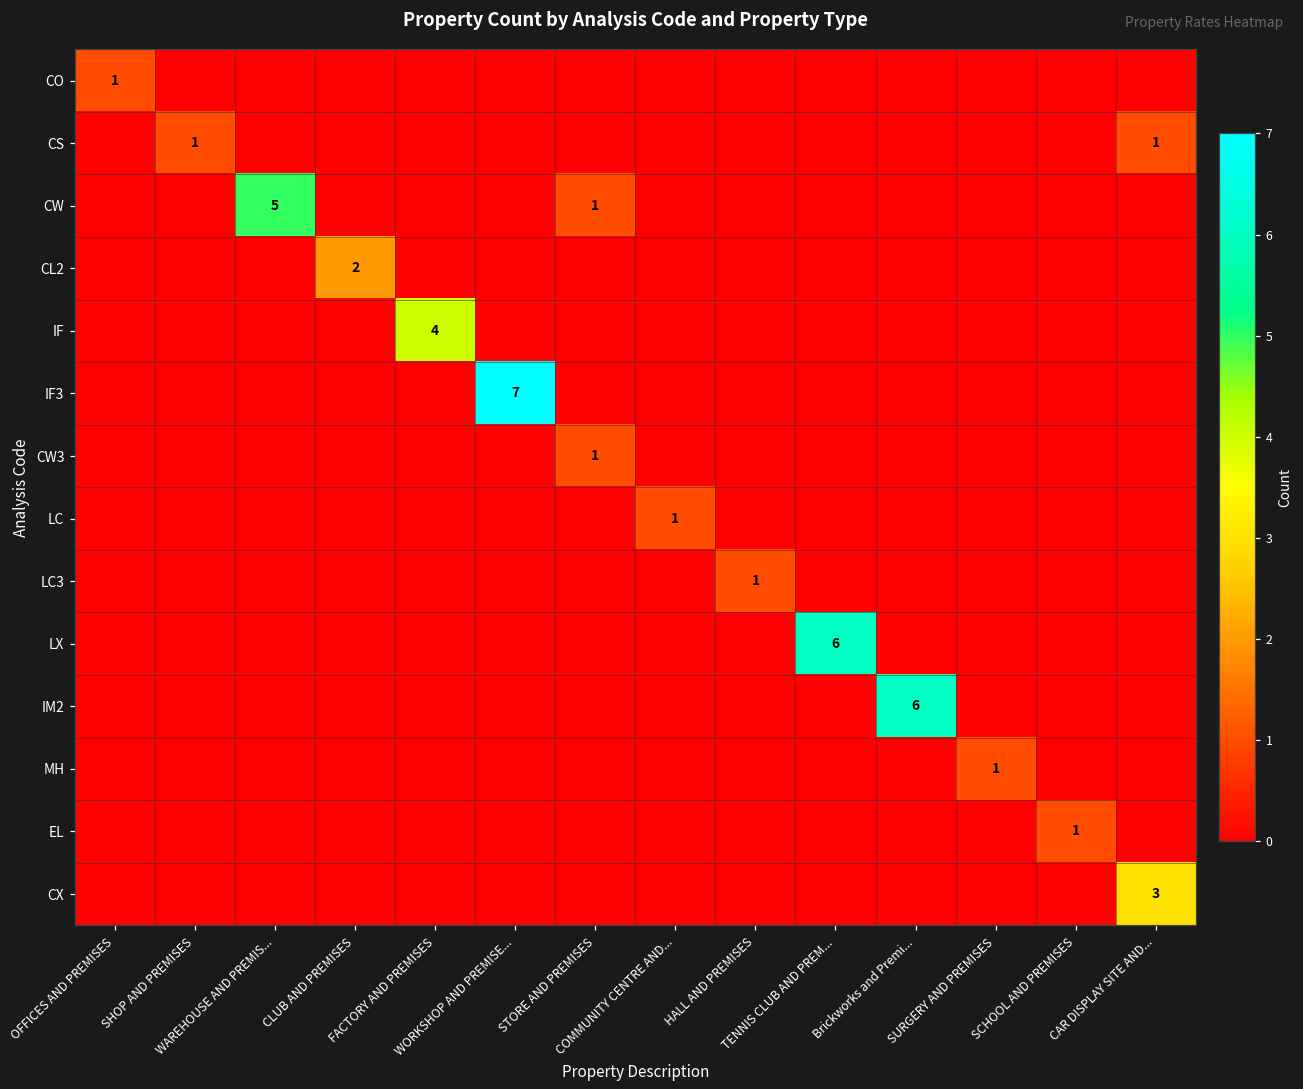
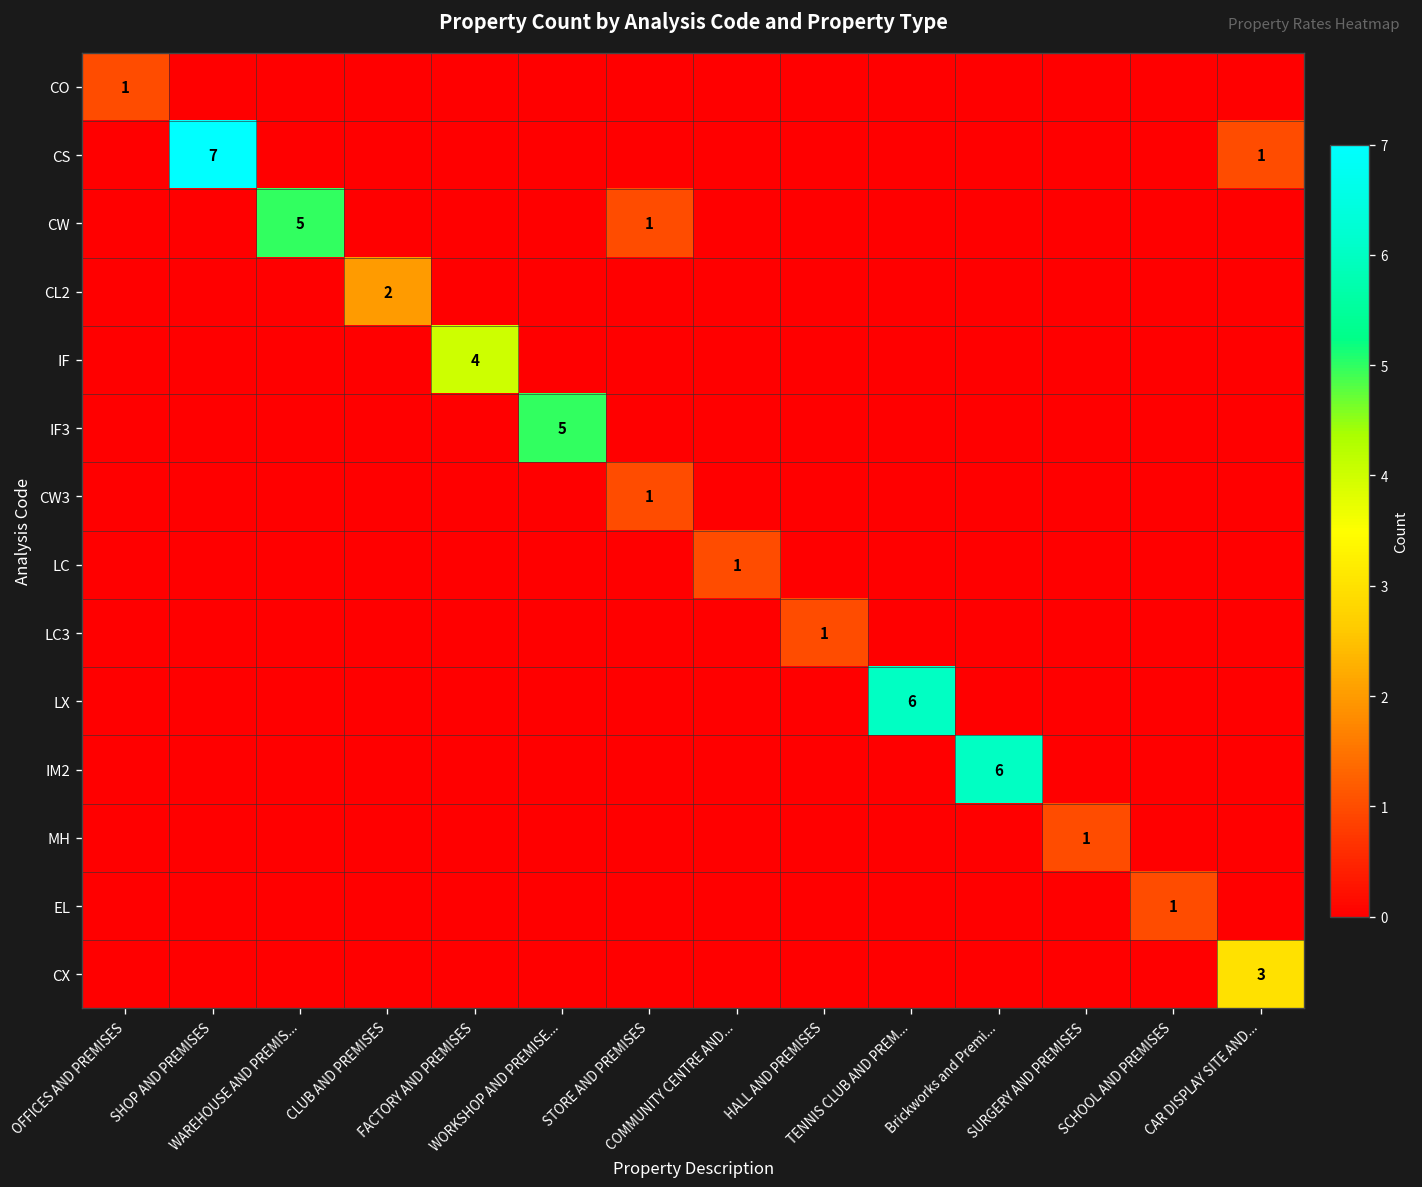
CS, SHOP AND PREMISES: 1 -> 7
IF3, WORKSHOP AND PREMISE...: 7 -> 5
